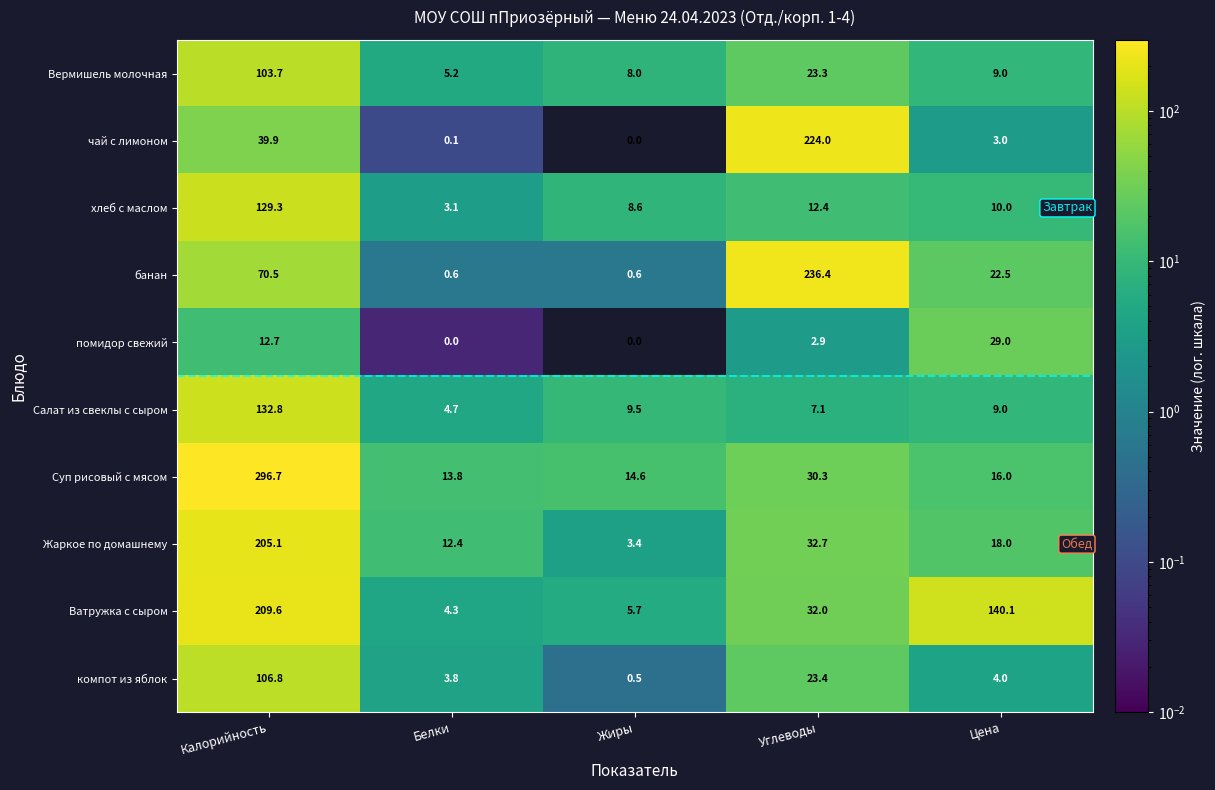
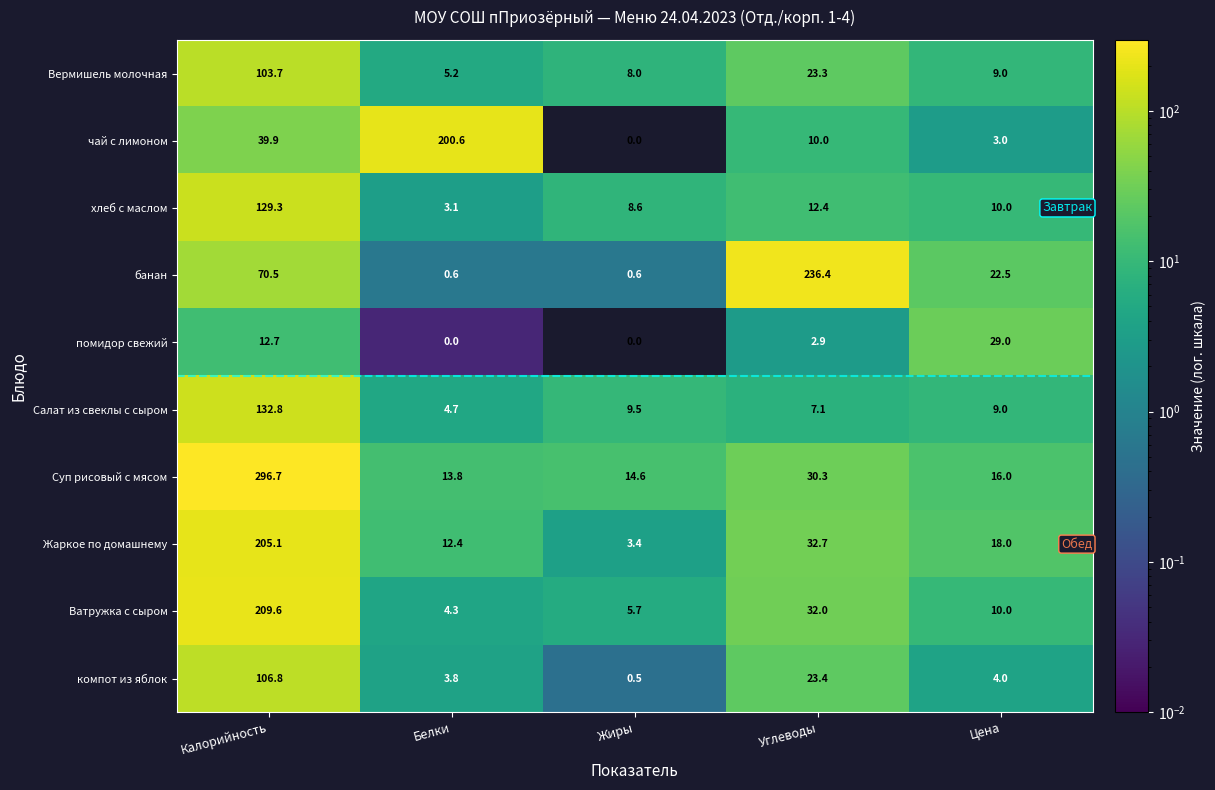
чай с лимоном, Белки: 0.1 -> 200.6
чай с лимоном, Углеводы: 224.0 -> 10.0
Ватружка с сыром, Цена: 140.1 -> 10.0
